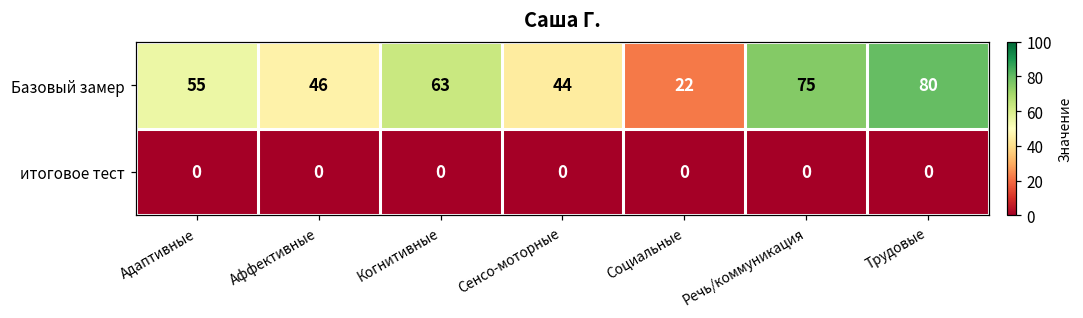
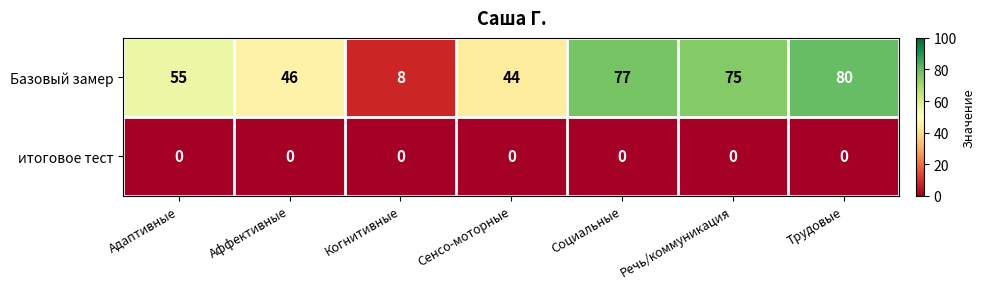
Базовый замер, Когнитивные: 63 -> 8
Базовый замер, Социальные: 22 -> 77
